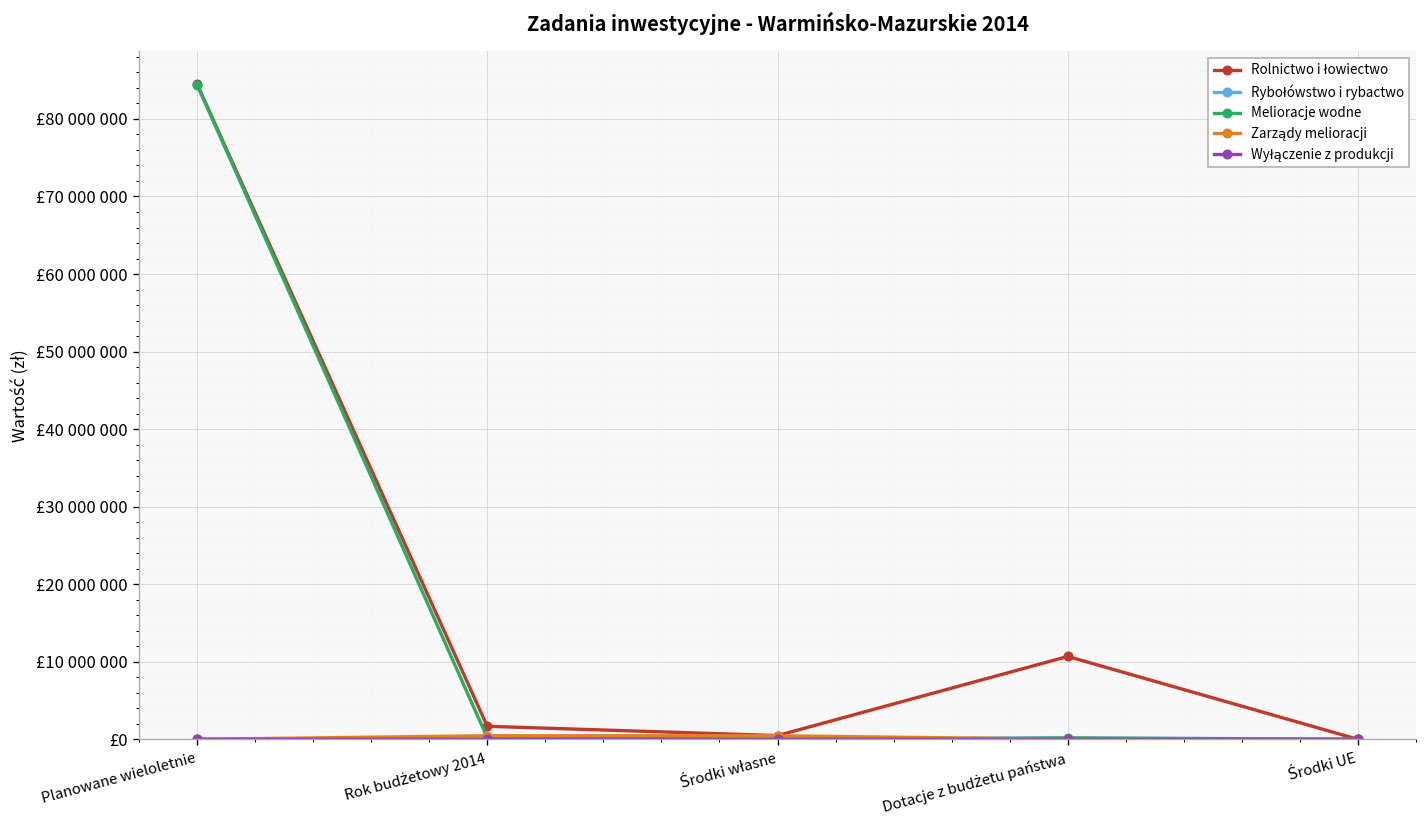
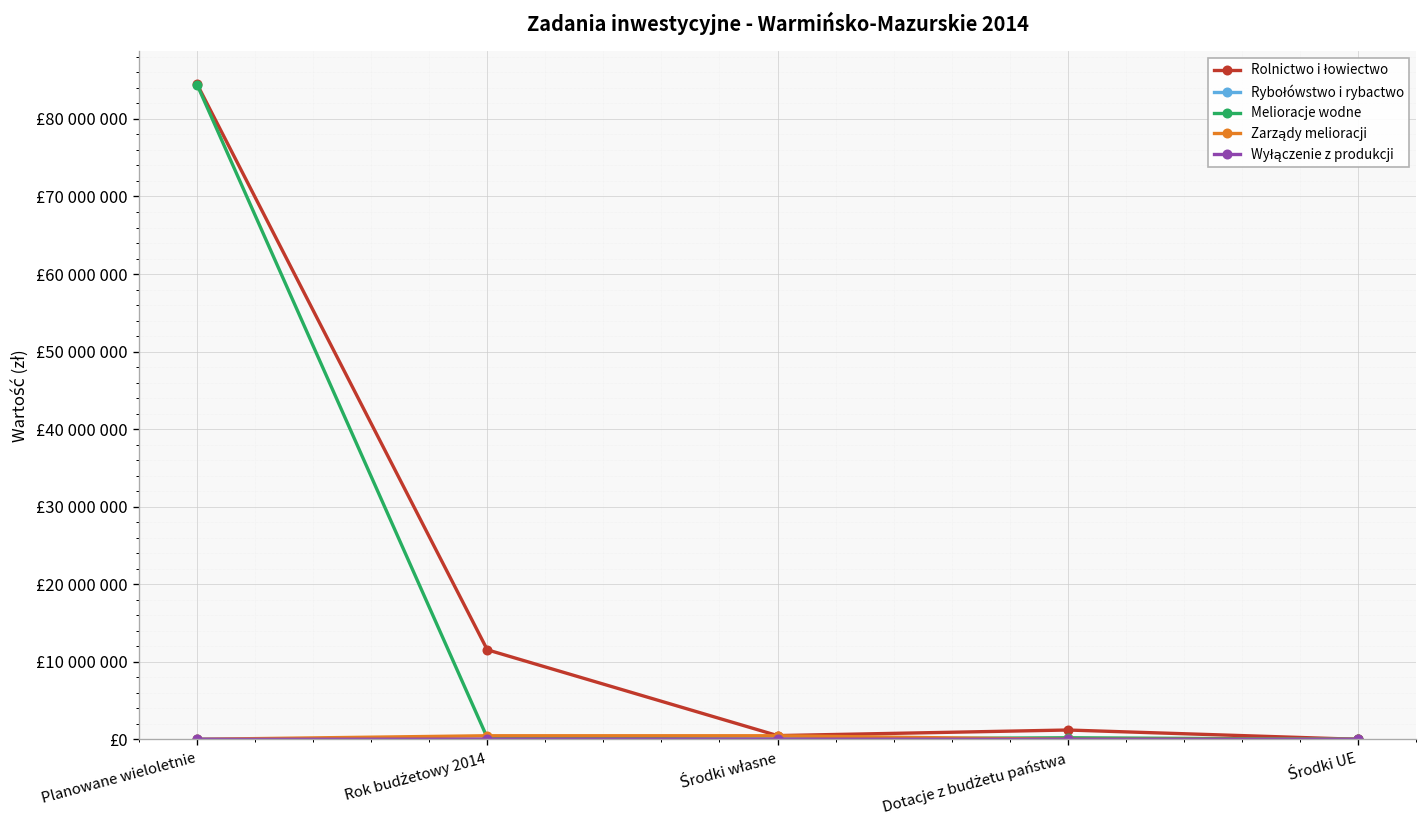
Rolnictwo i łowiectwo, Rok budżetowy 2014: £2000000 -> £12000000
Rolnictwo i łowiectwo, Dotacje z budżetu państwa: £11000000 -> £1000000
